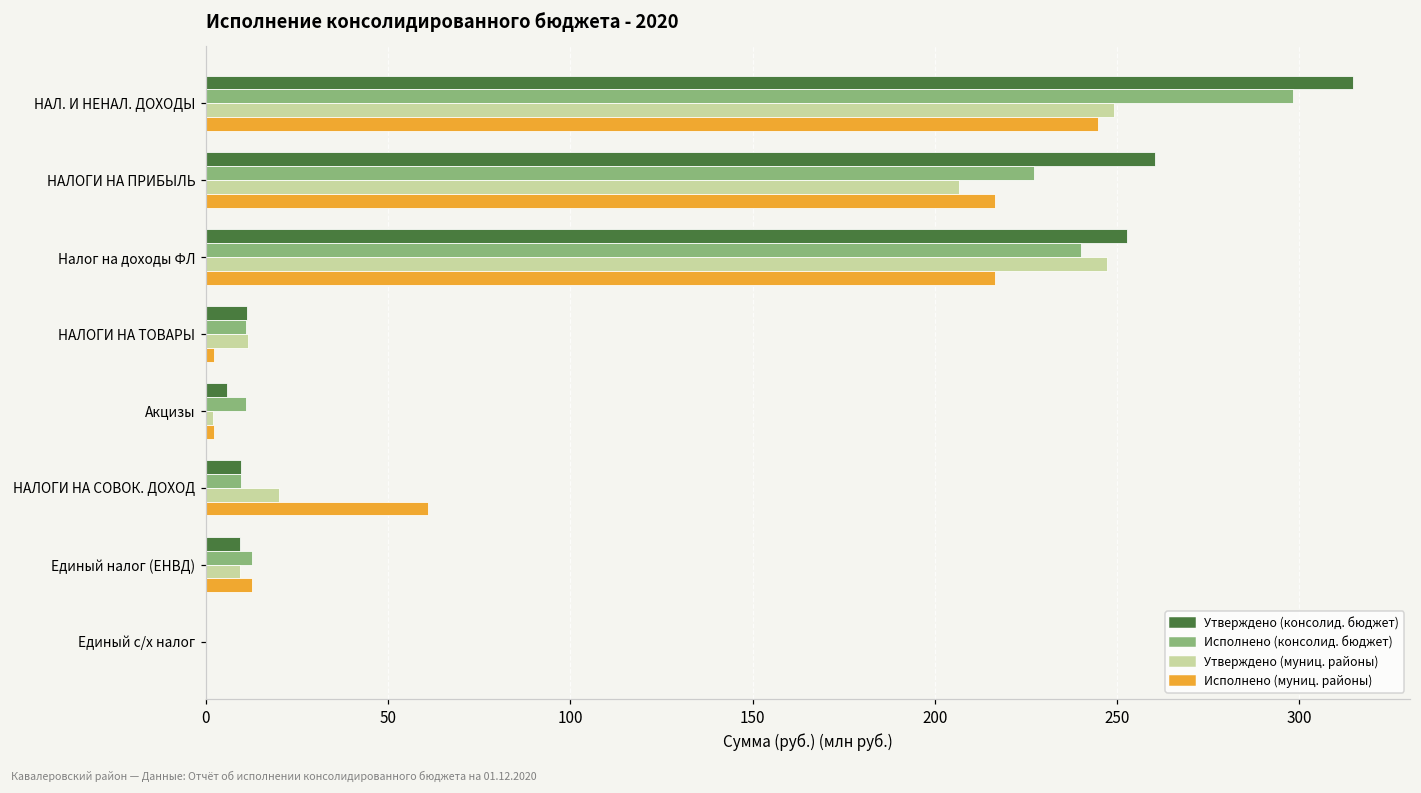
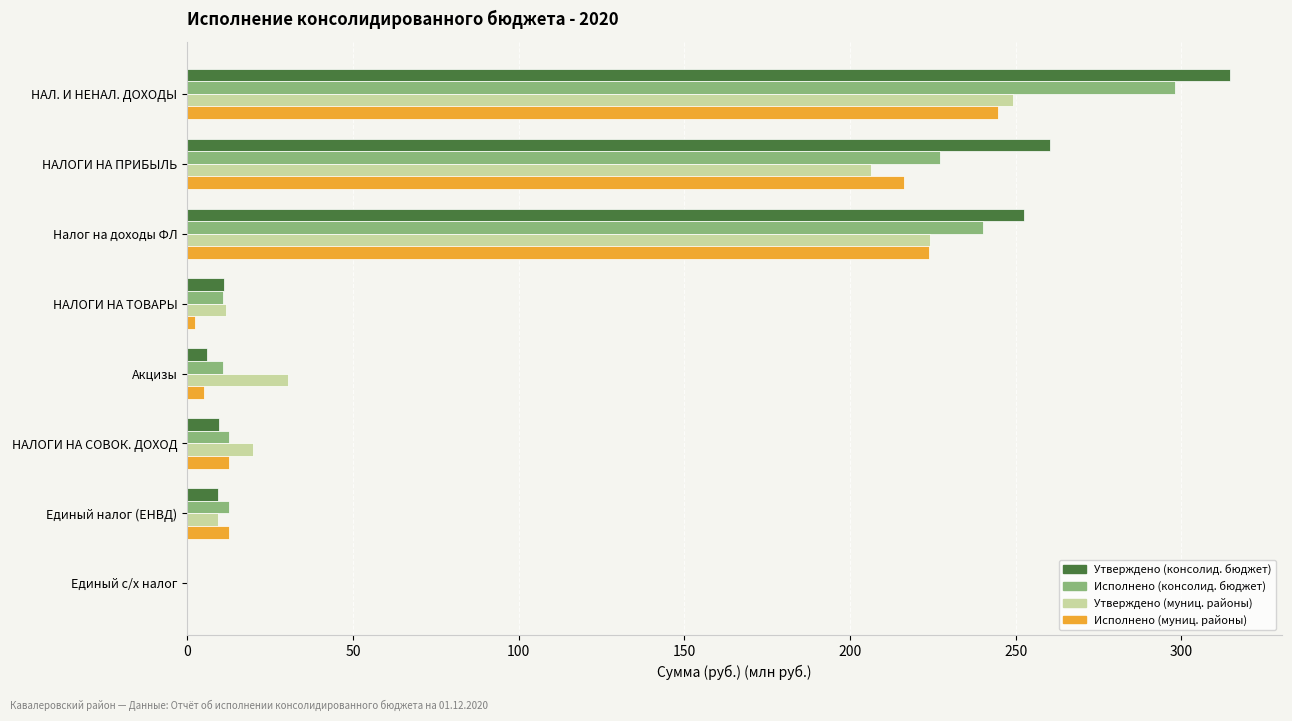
Утверждено (муниц. районы), Налог на доходы ФЛ: 247 -> 224
Исполнено (муниц. районы), Налог на доходы ФЛ: 216 -> 224
Утверждено (муниц. районы), Акцизы: 2 -> 30
Исполнено (муниц. районы), Акцизы: 2 -> 5
Исполнено (консолид. бюджет), НАЛОГИ НА СОВОК. ДОХОД: 10 -> 13
Исполнено (муниц. районы), НАЛОГИ НА СОВОК. ДОХОД: 61 -> 13
